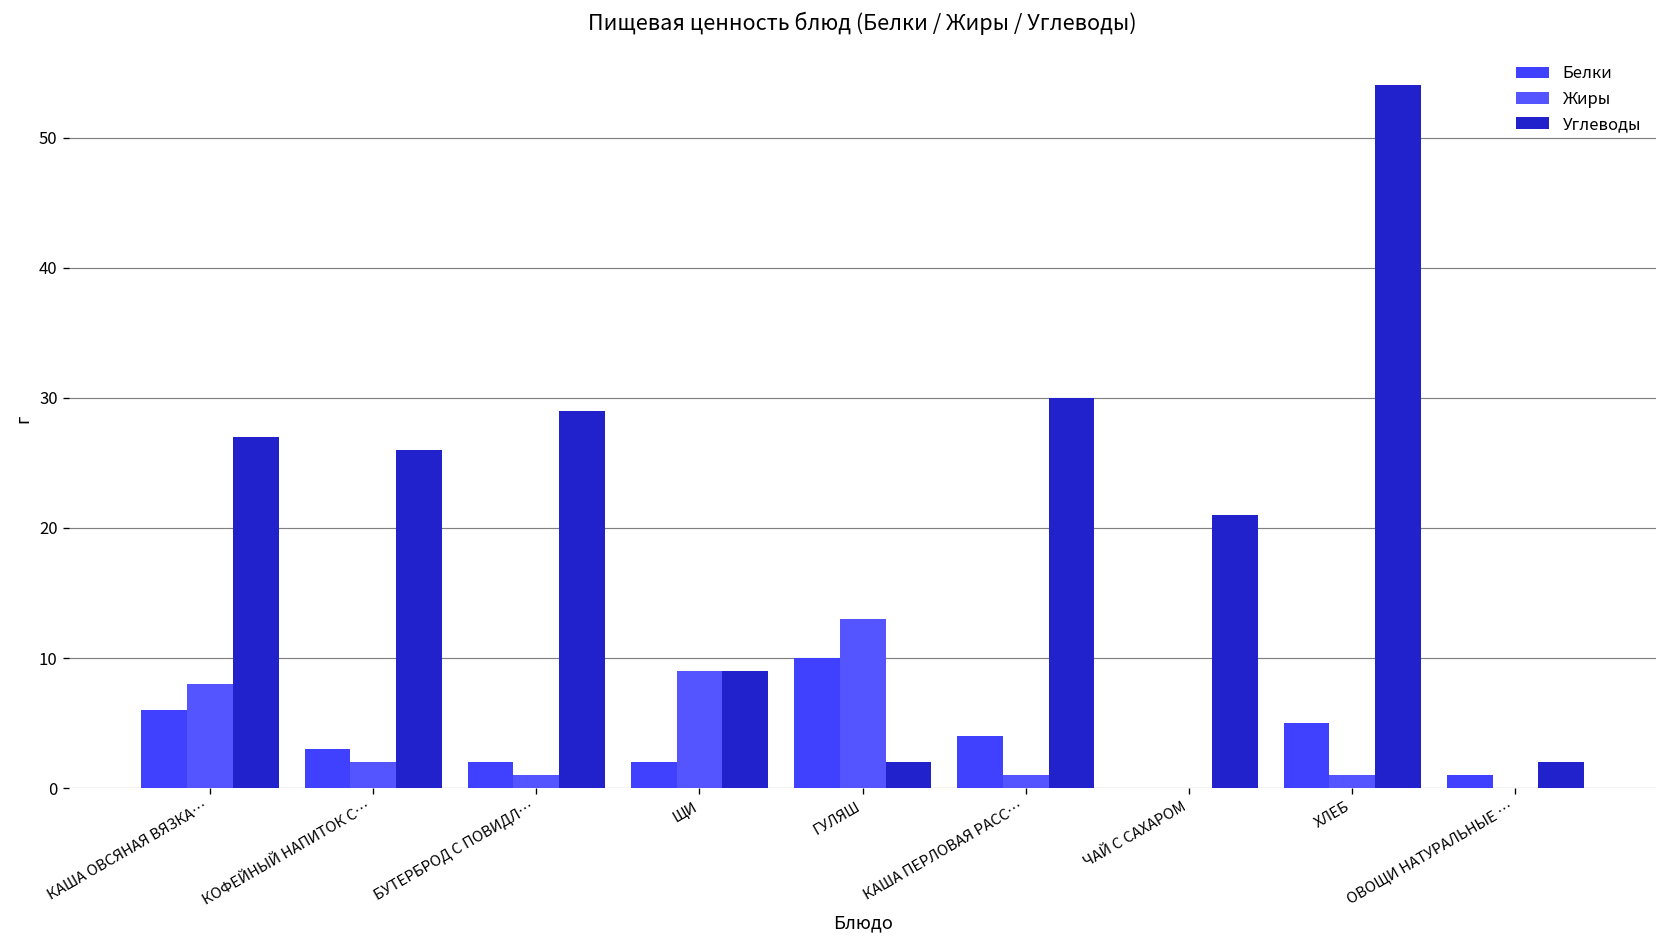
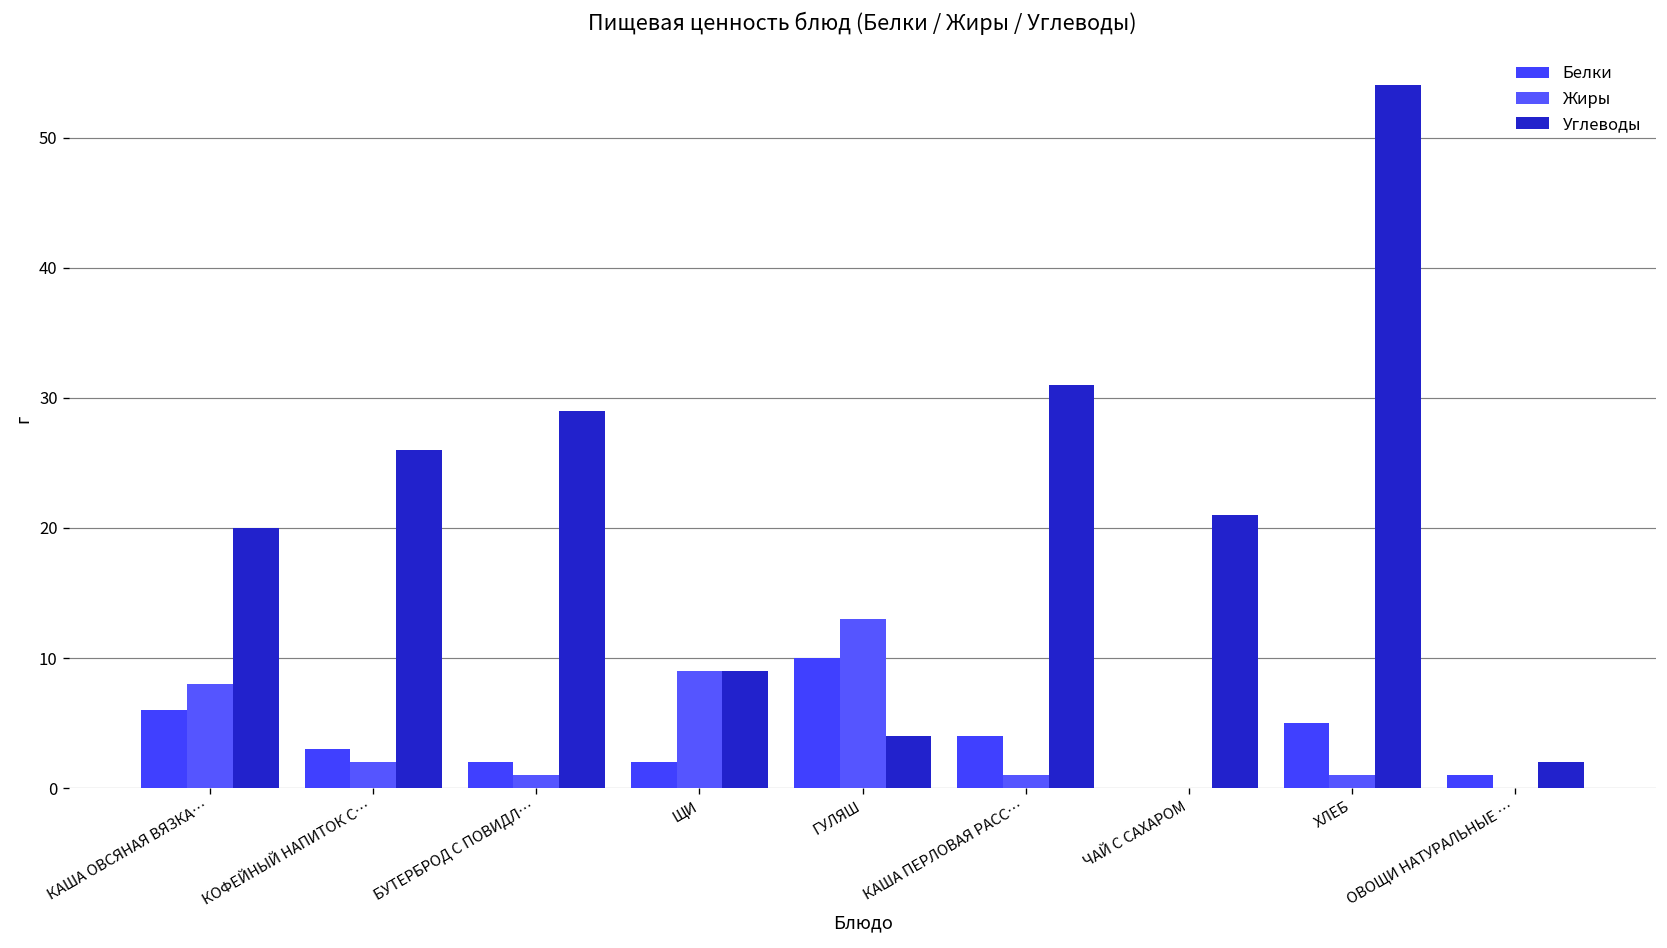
Углеводы, КАША ОВСЯНАЯ ВЯЗКА…: 27 -> 20
Углеводы, ГУЛЯШ: 2 -> 4
Углеводы, КАША ПЕРЛОВАЯ РАСС…: 30 -> 31
